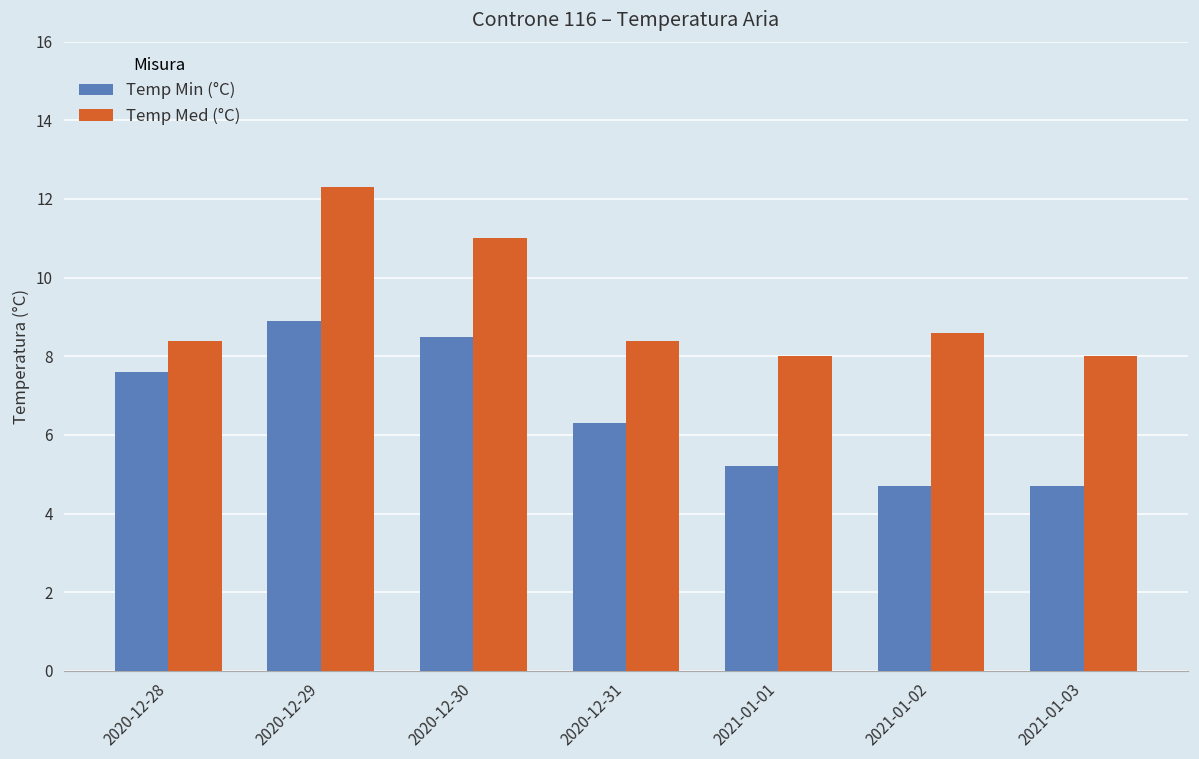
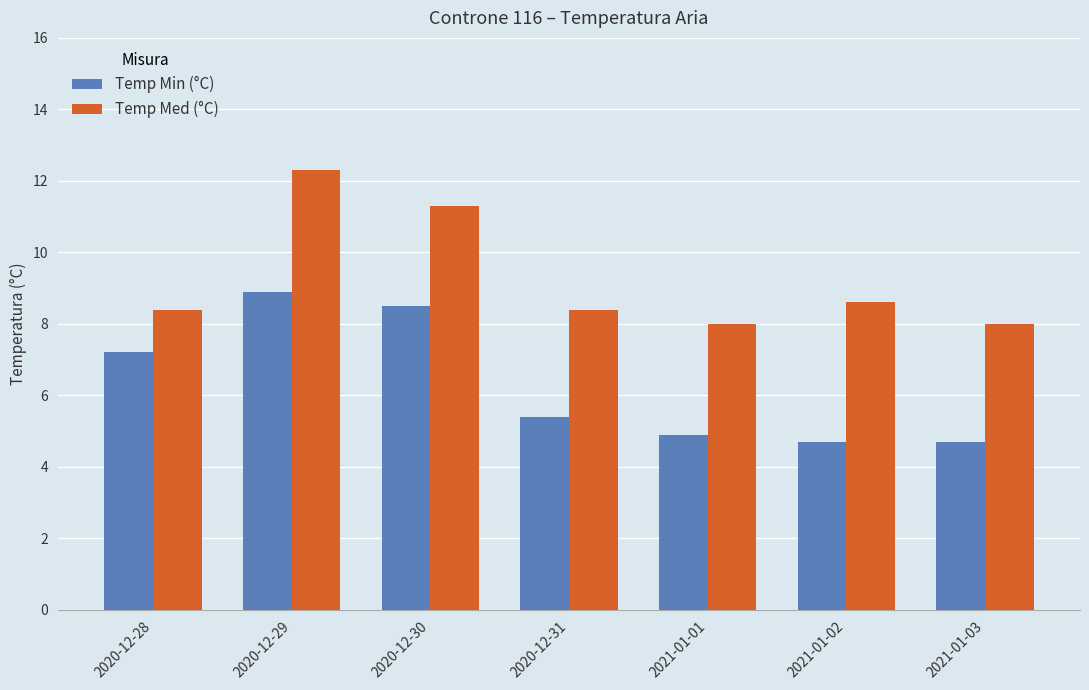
Temp Min (°C), 2020-12-28: 7.6 -> 7.2
Temp Med (°C), 2020-12-30: 11.0 -> 11.3
Temp Min (°C), 2020-12-31: 6.3 -> 5.4
Temp Min (°C), 2021-01-01: 5.2 -> 4.9
